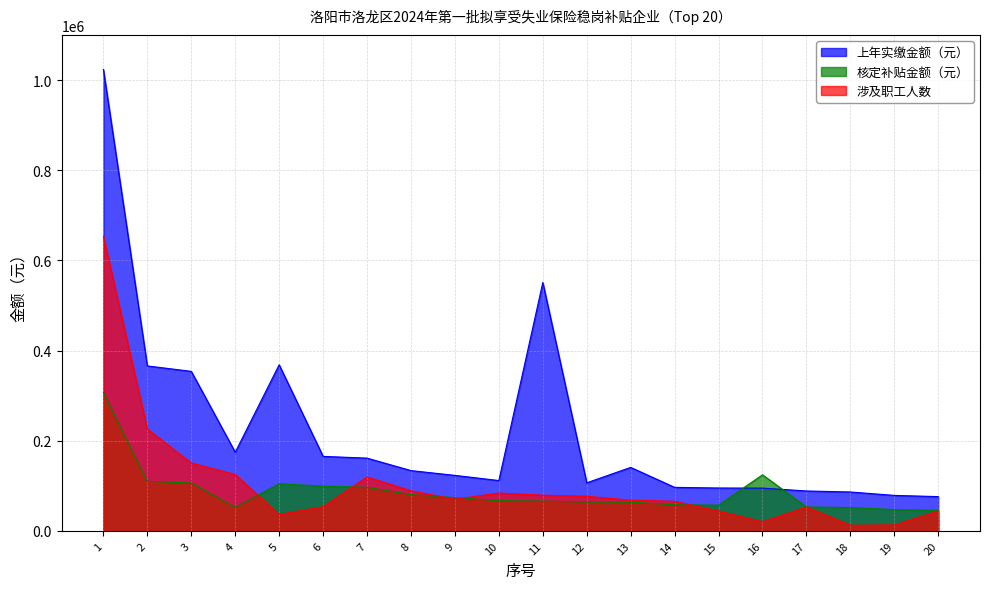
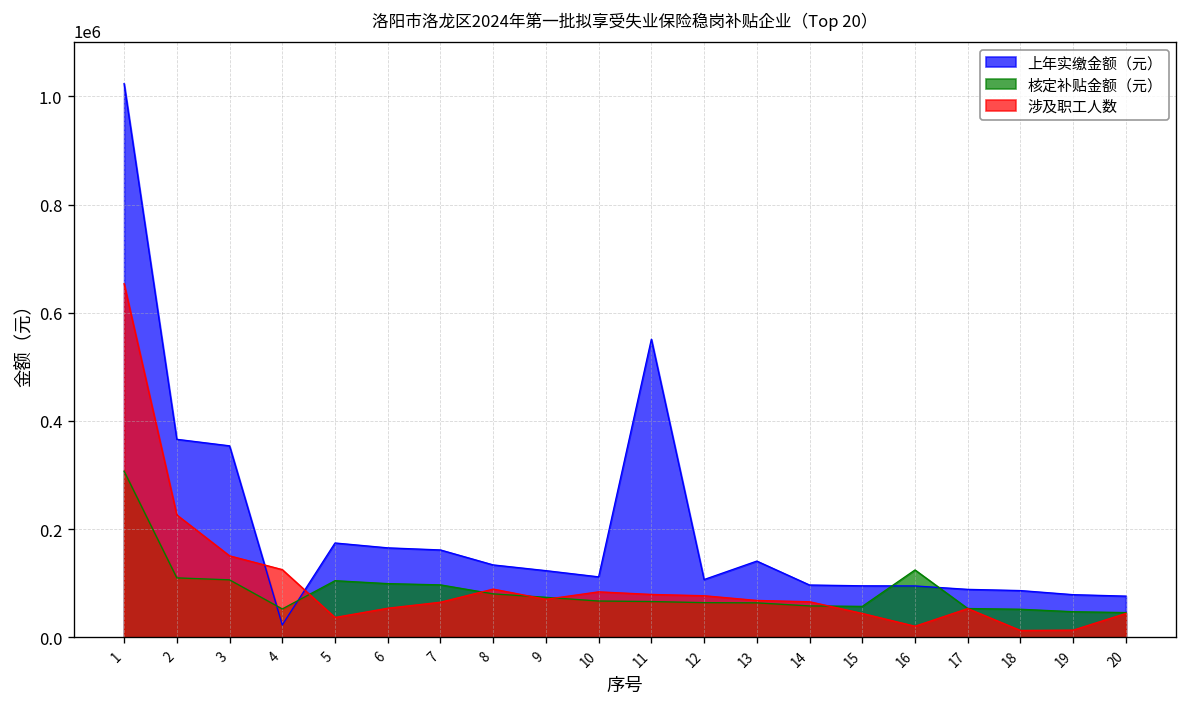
上年实缴金额（元）, 4: 170000 -> 20000
上年实缴金额（元）, 5: 370000 -> 170000
涉及职工人数, 7: 120000 -> 60000
